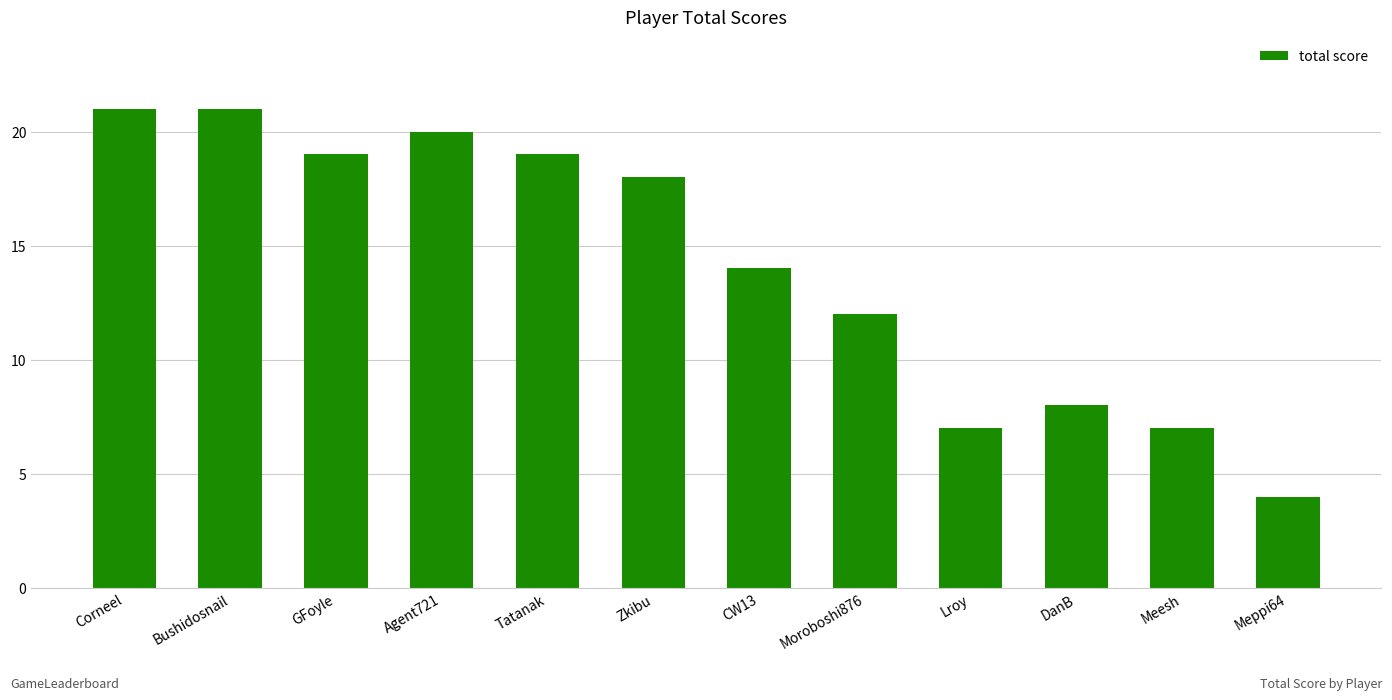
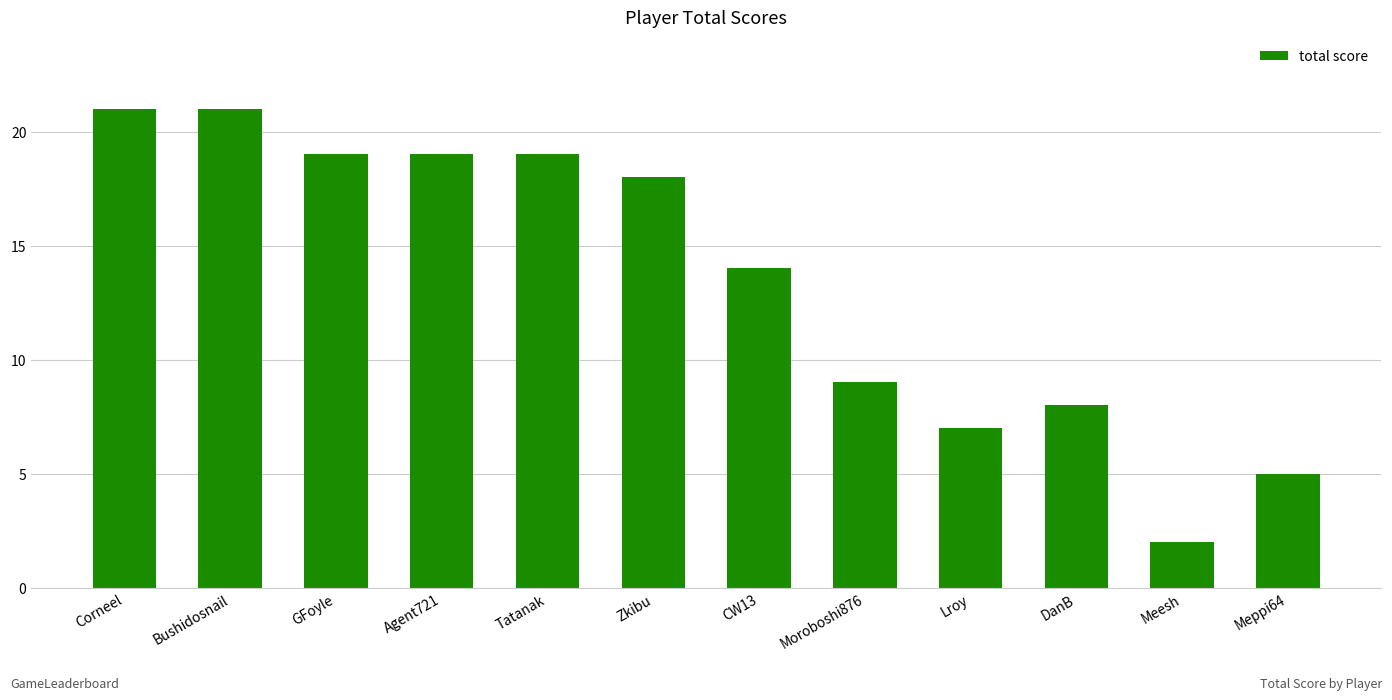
Agent721: 20 -> 19
Moroboshi876: 12 -> 9
Meesh: 7 -> 2
Meppi64: 4 -> 5
